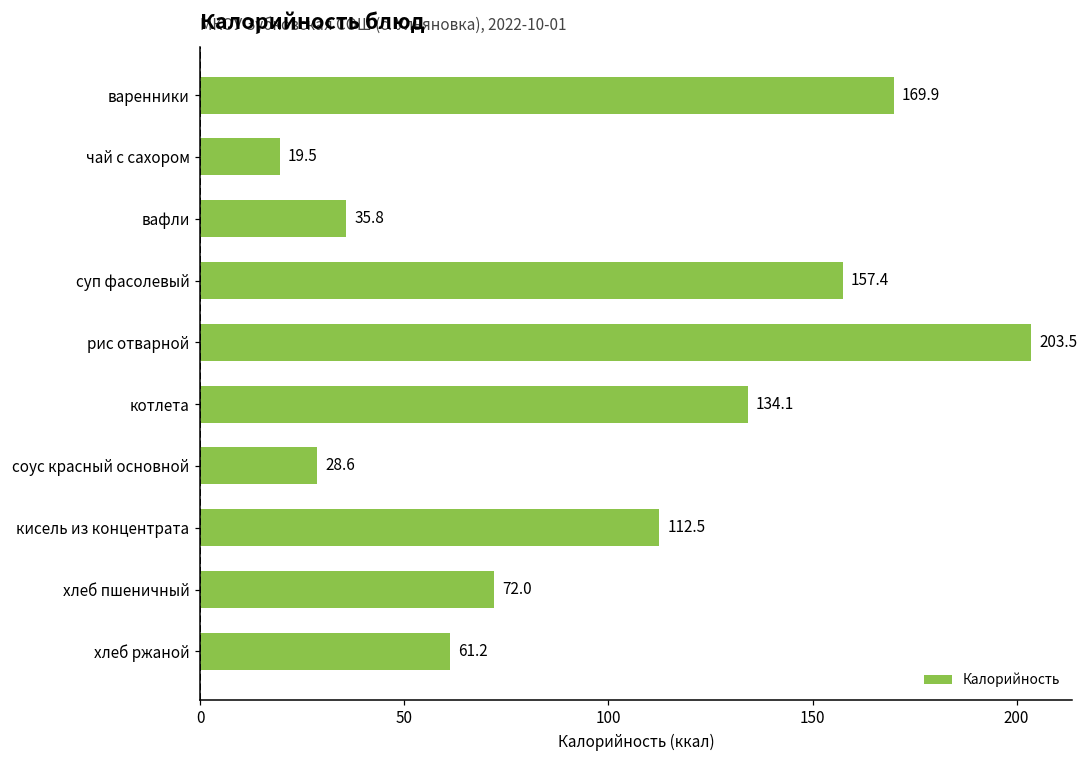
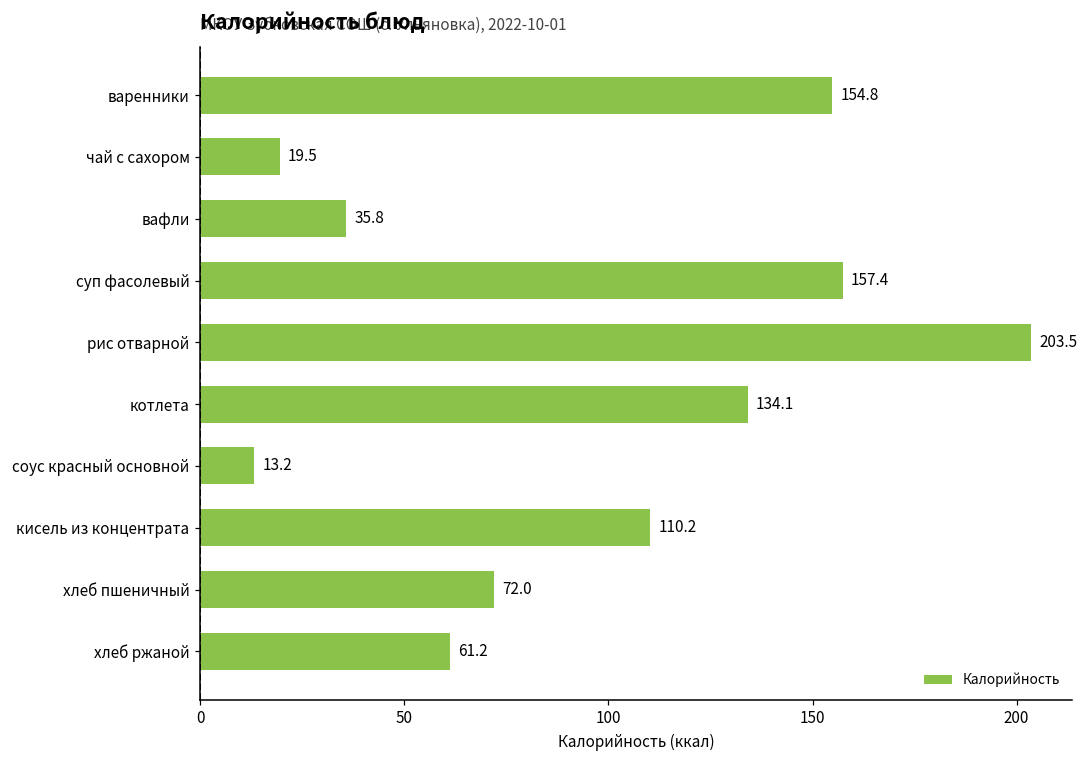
варенники: 169.9 -> 154.8
соус красный основной: 28.6 -> 13.2
кисель из концентрата: 112.5 -> 110.2
